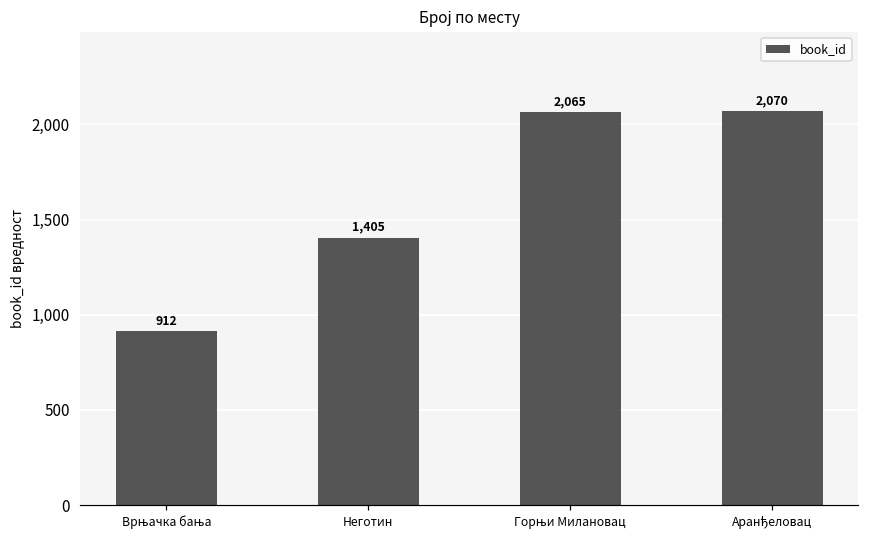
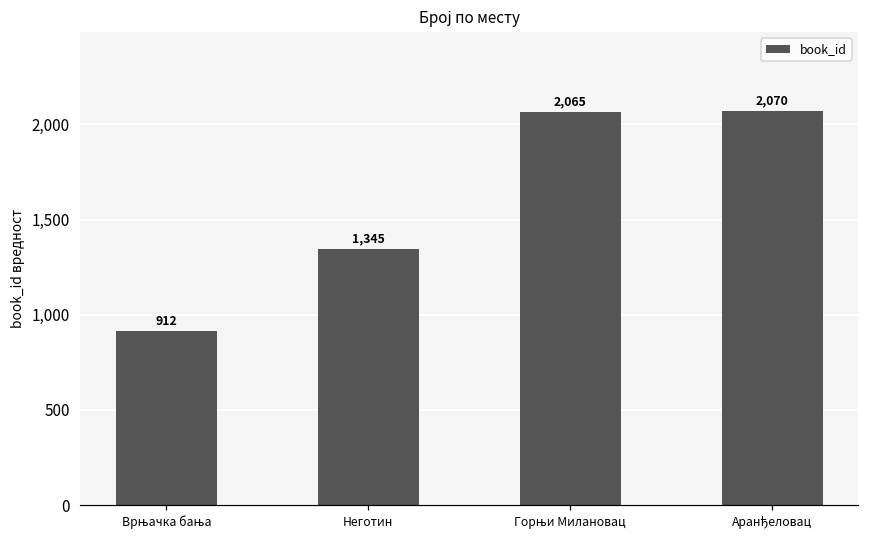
Неготин: 1,405 -> 1,345
